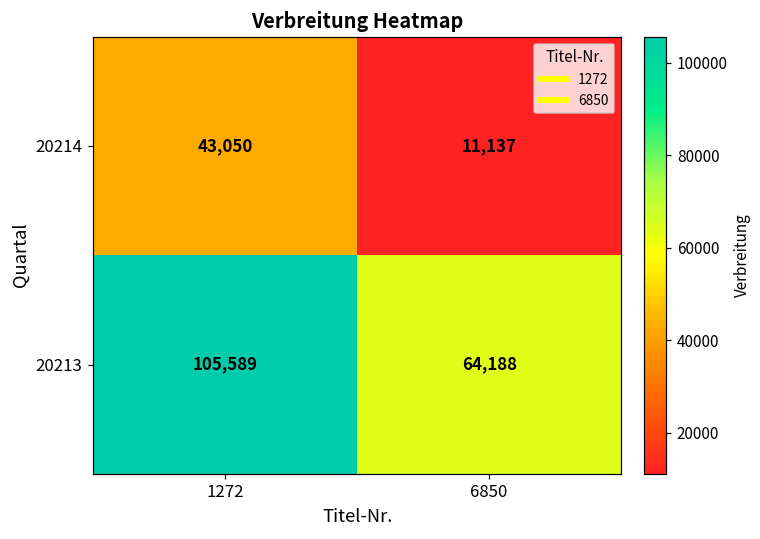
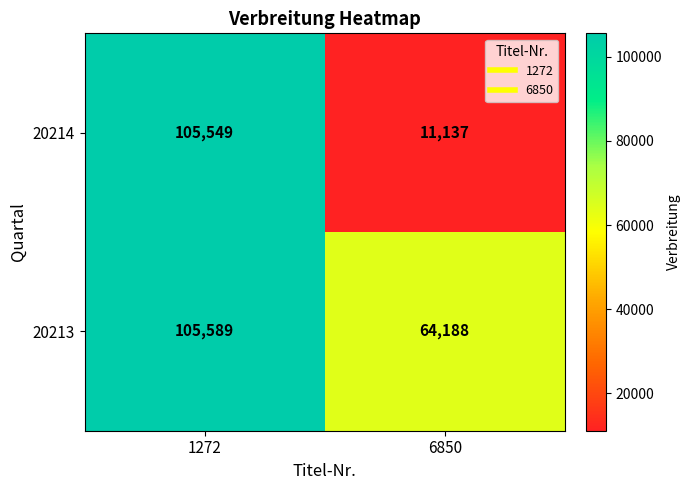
20214, 1272: 43,050 -> 105,549
